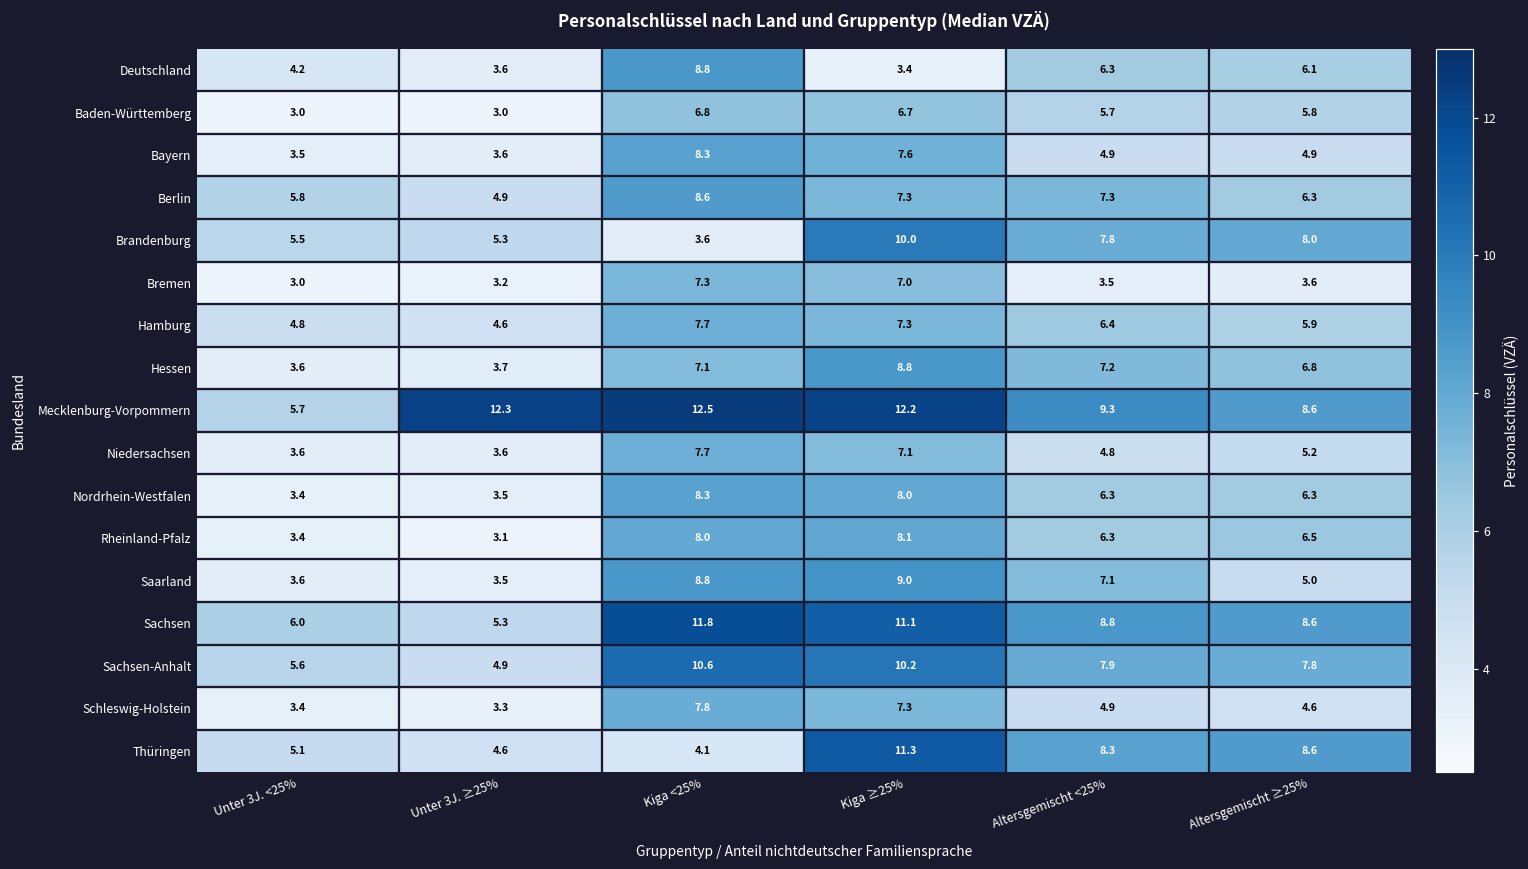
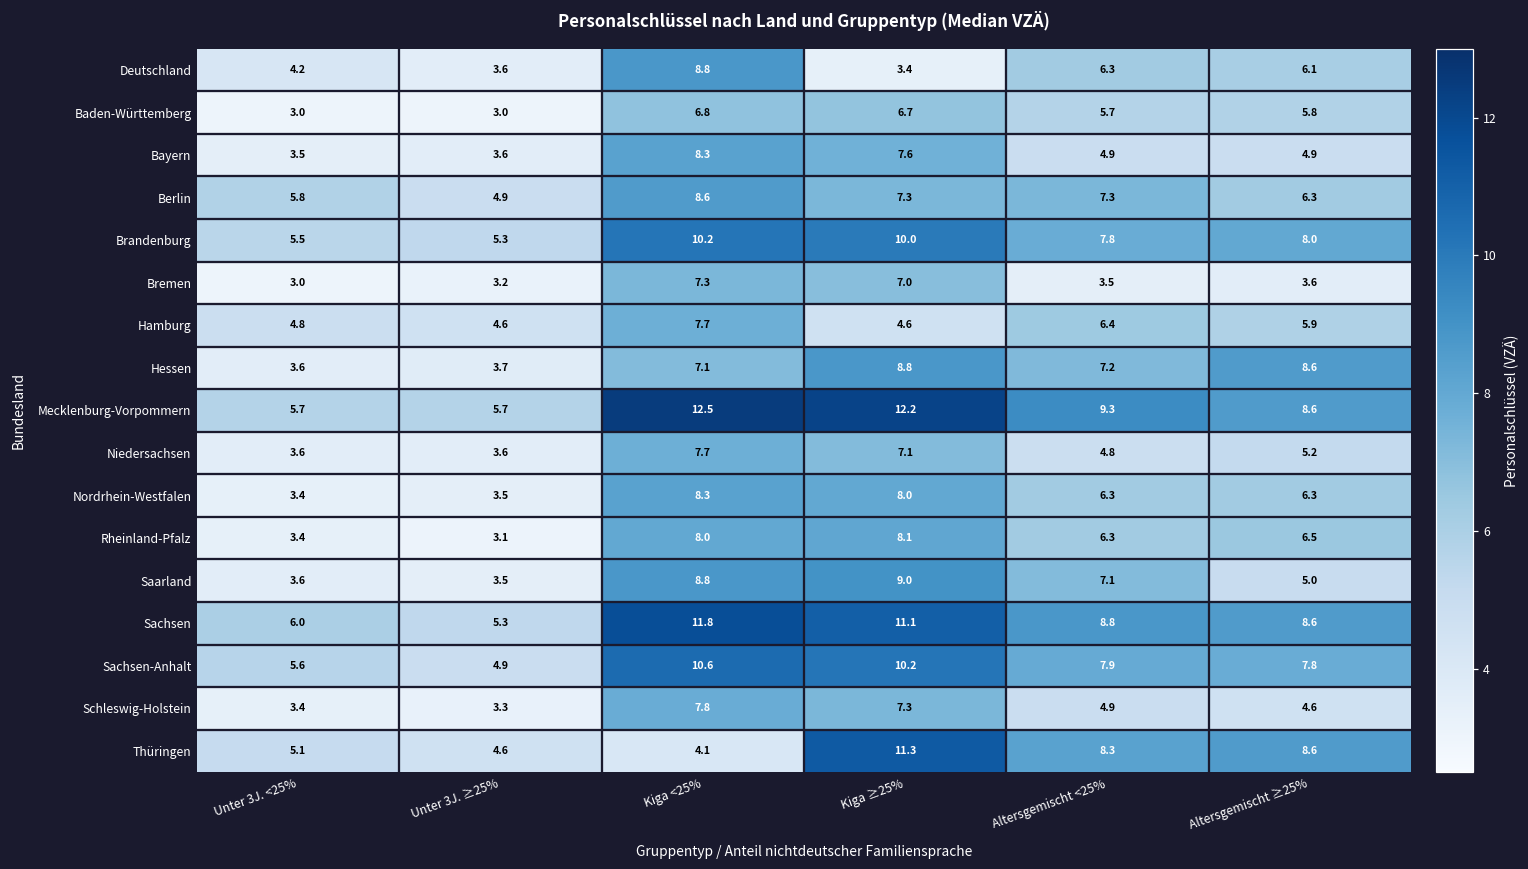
Brandenburg, Kiga <25%: 3.6 -> 10.2
Hamburg, Kiga ≥25%: 7.3 -> 4.6
Hessen, Altersgemischt ≥25%: 6.8 -> 8.6
Mecklenburg-Vorpommern, Unter 3J. ≥25%: 12.3 -> 5.7
